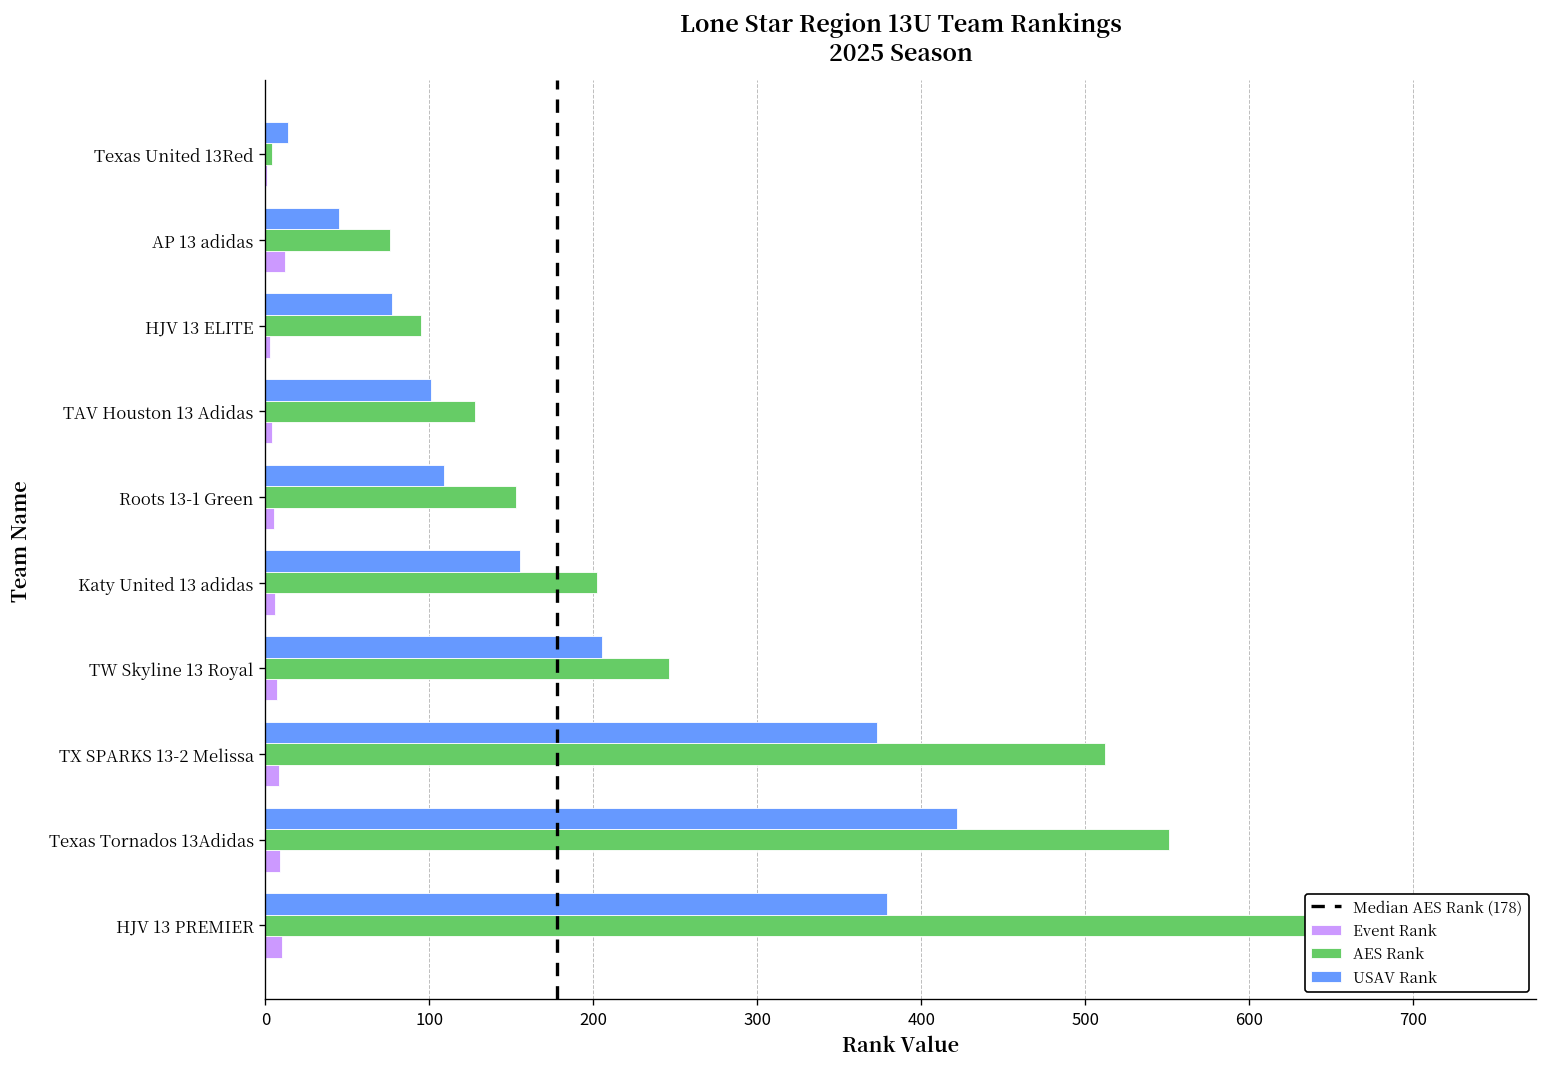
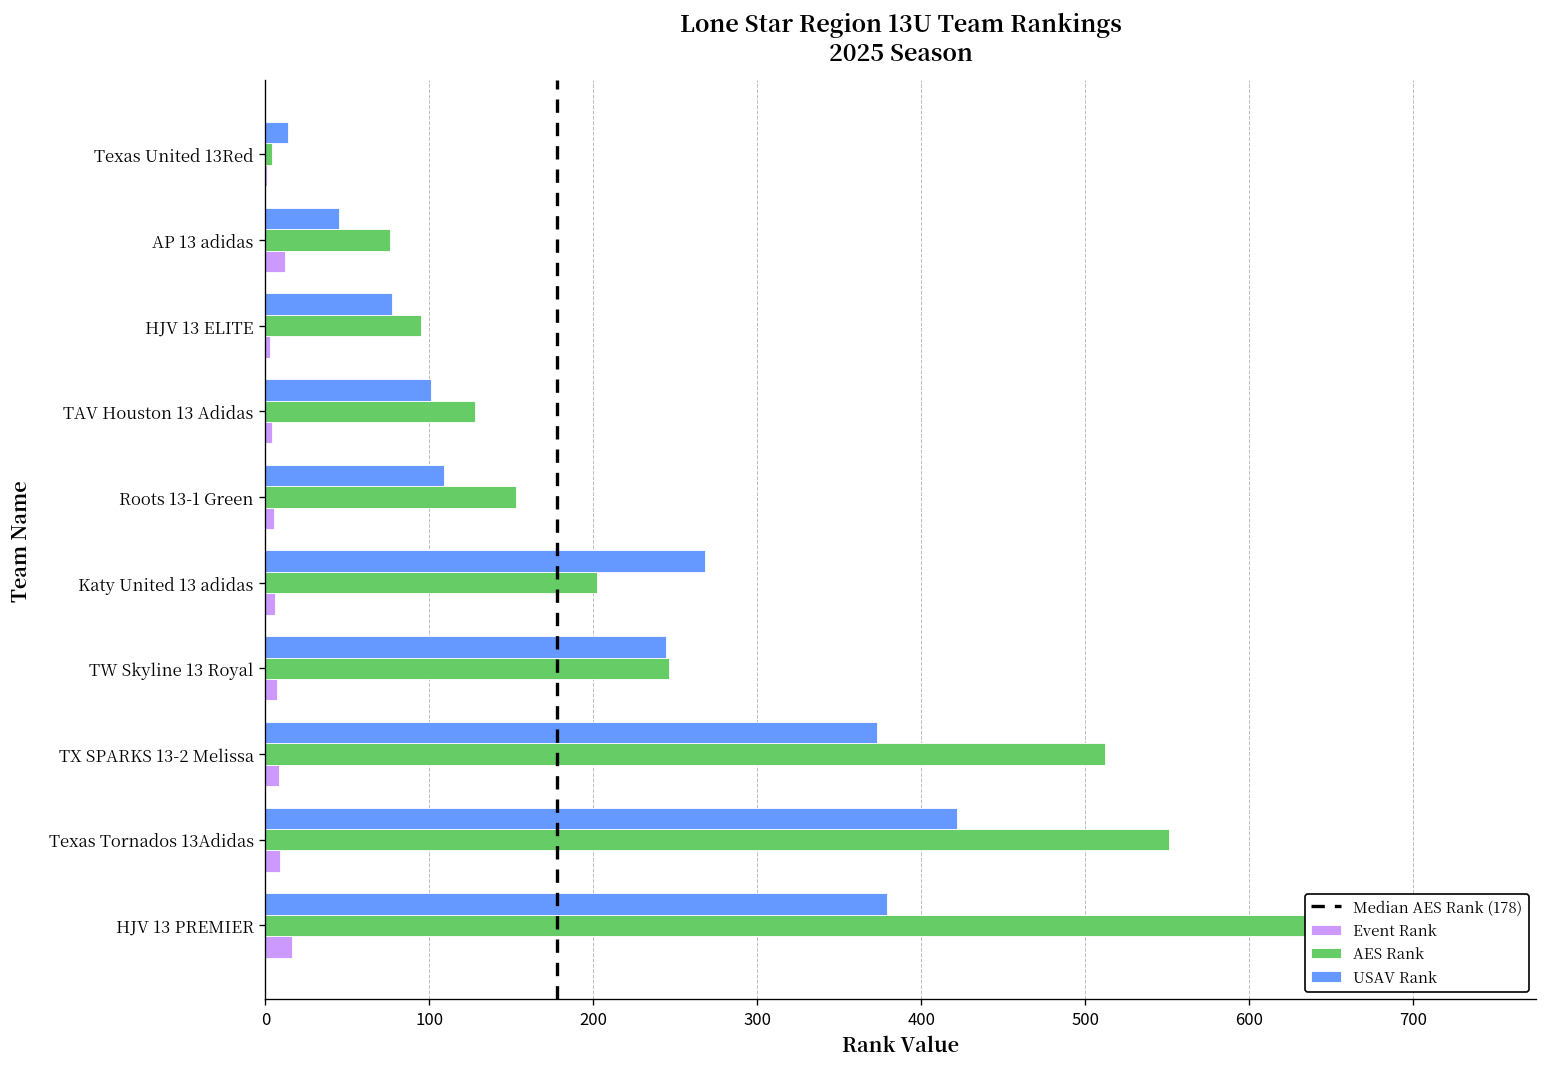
USAV Rank, Katy United 13 adidas: 155 -> 268
USAV Rank, TW Skyline 13 Royal: 205 -> 244
Event Rank, HJV 13 PREMIER: 10 -> 16
